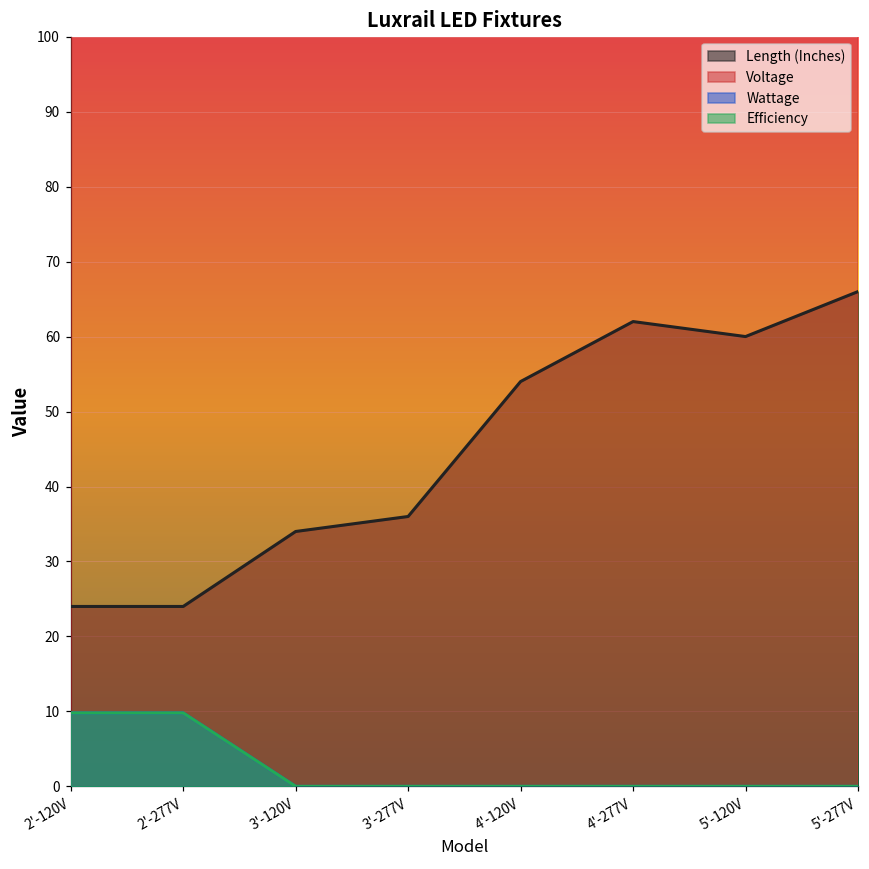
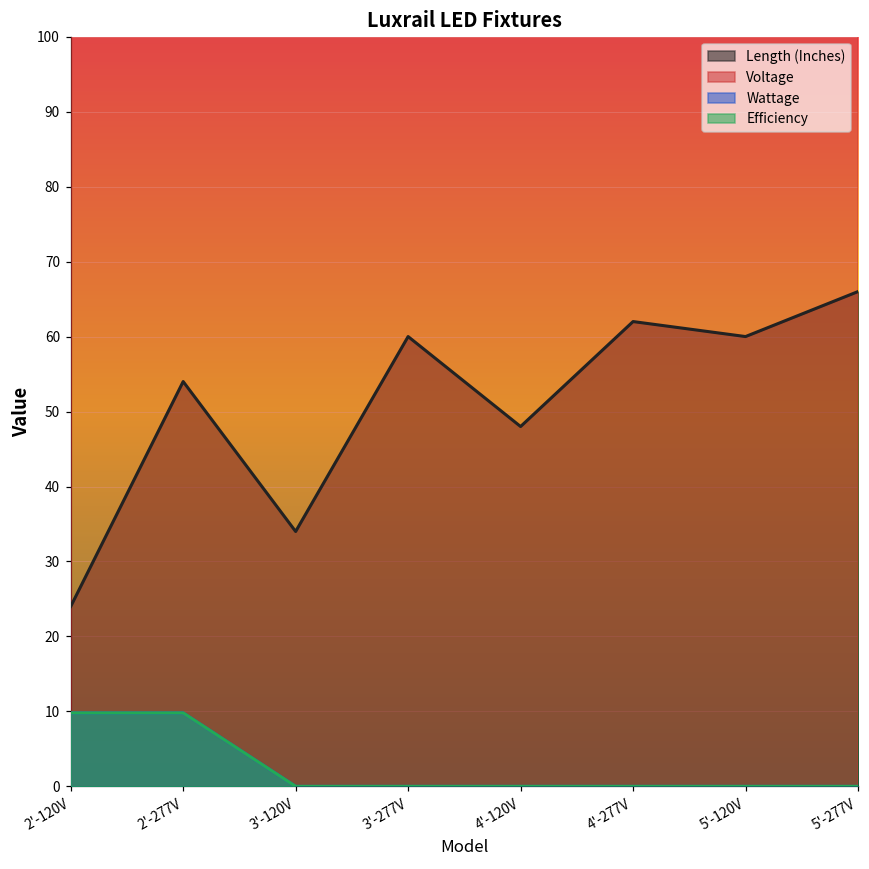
Length (Inches), 2'-277V: 24 -> 54
Length (Inches), 3'-277V: 36 -> 60
Length (Inches), 4'-120V: 54 -> 48
